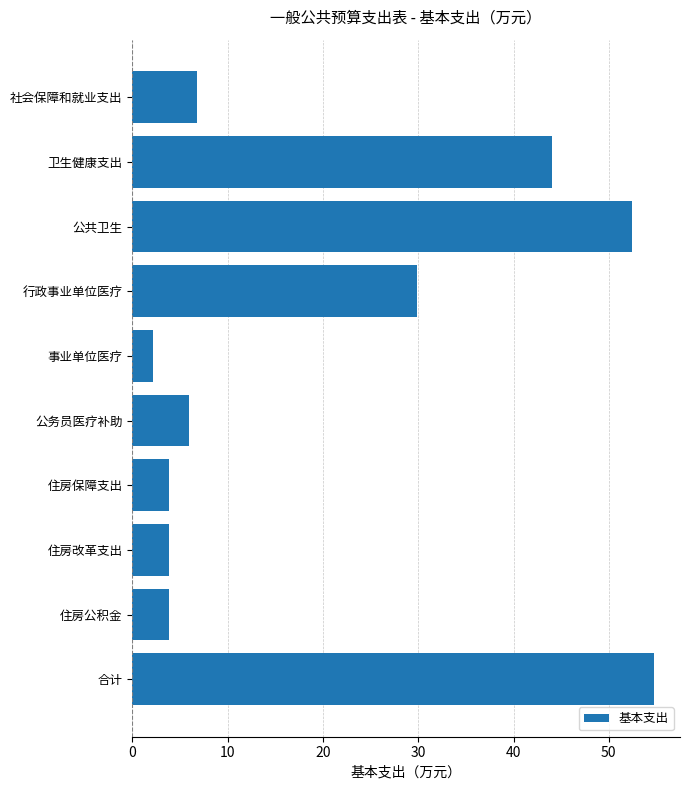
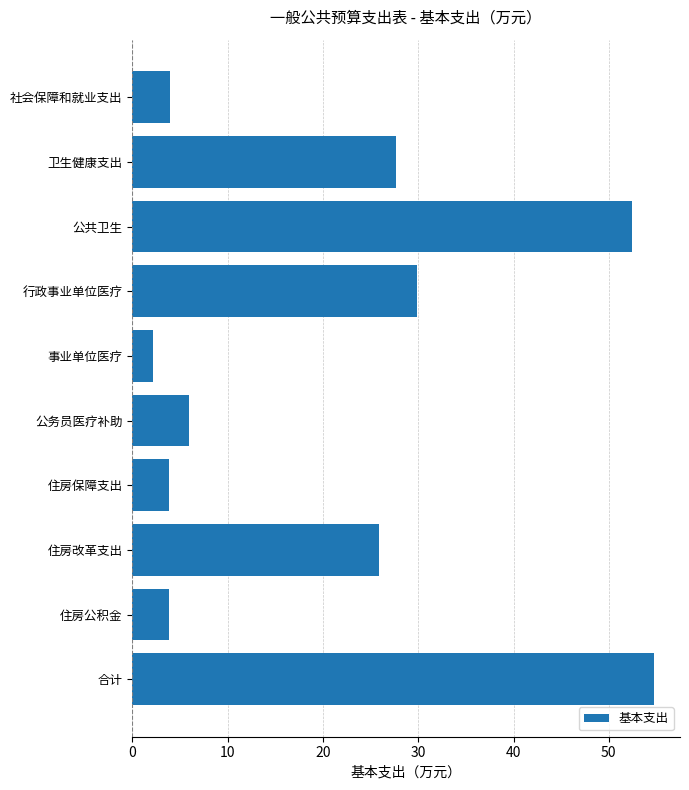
社会保障和就业支出: 7 -> 4
卫生健康支出: 44 -> 28
住房改革支出: 4 -> 26
